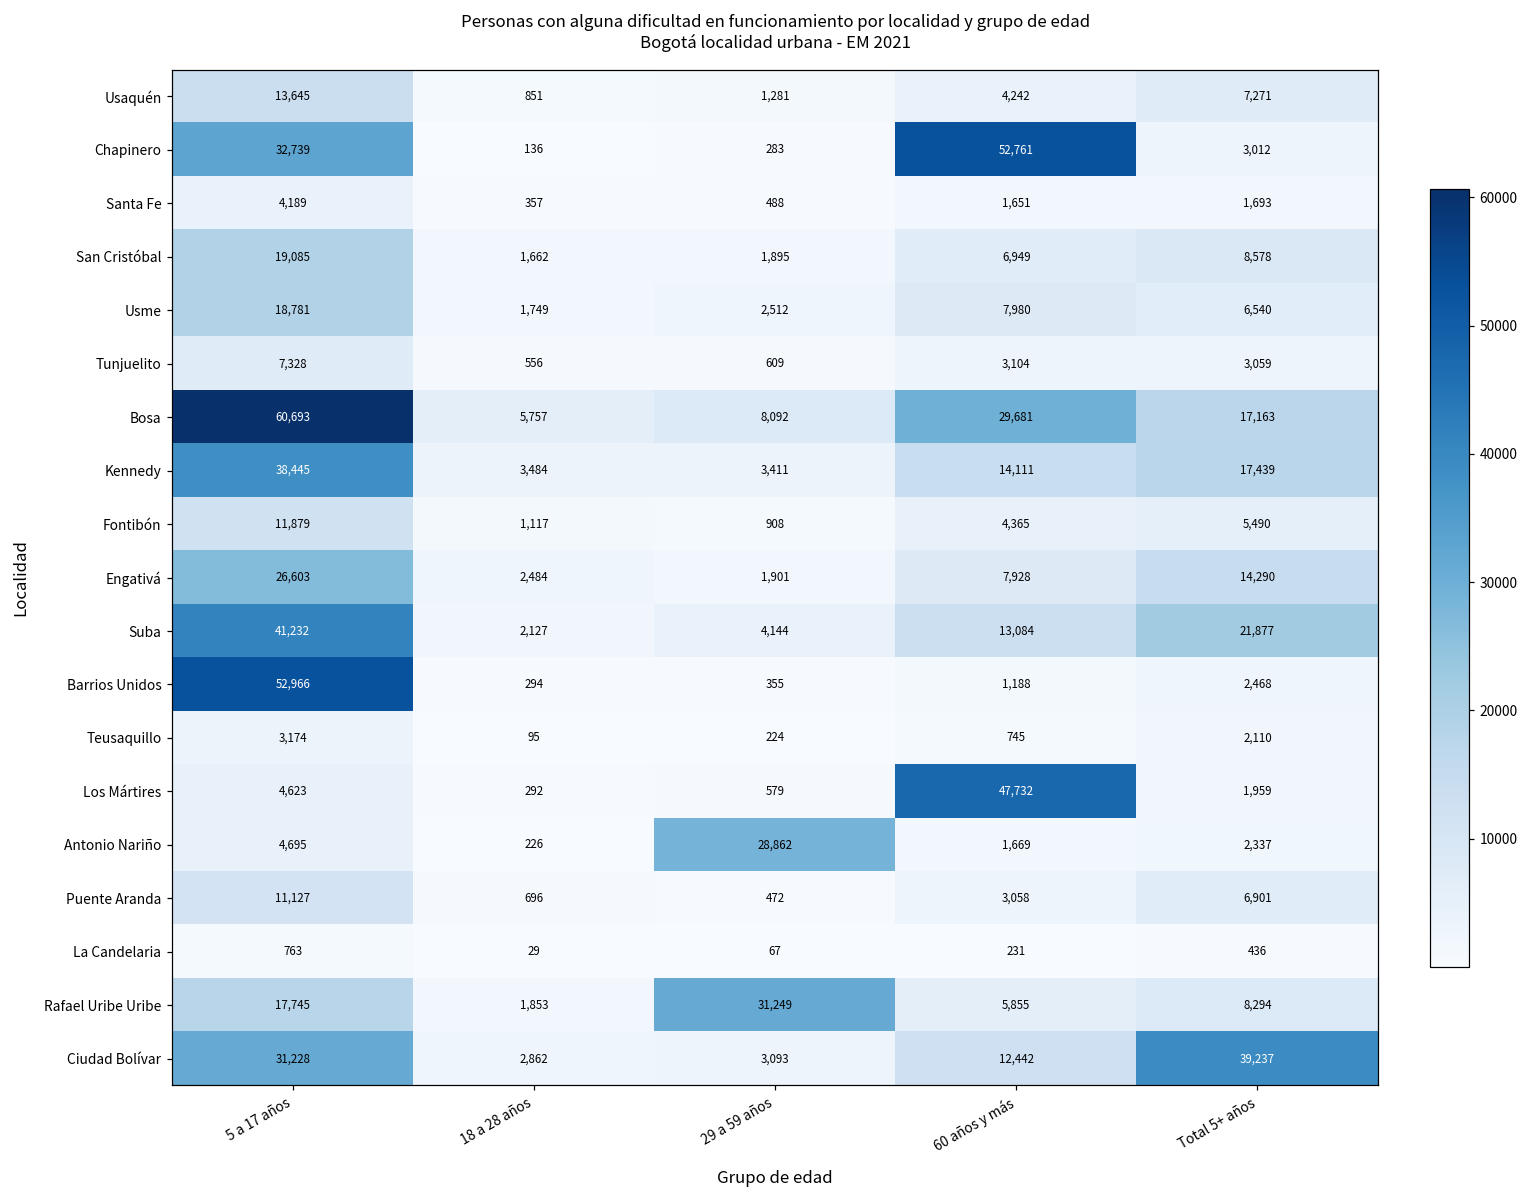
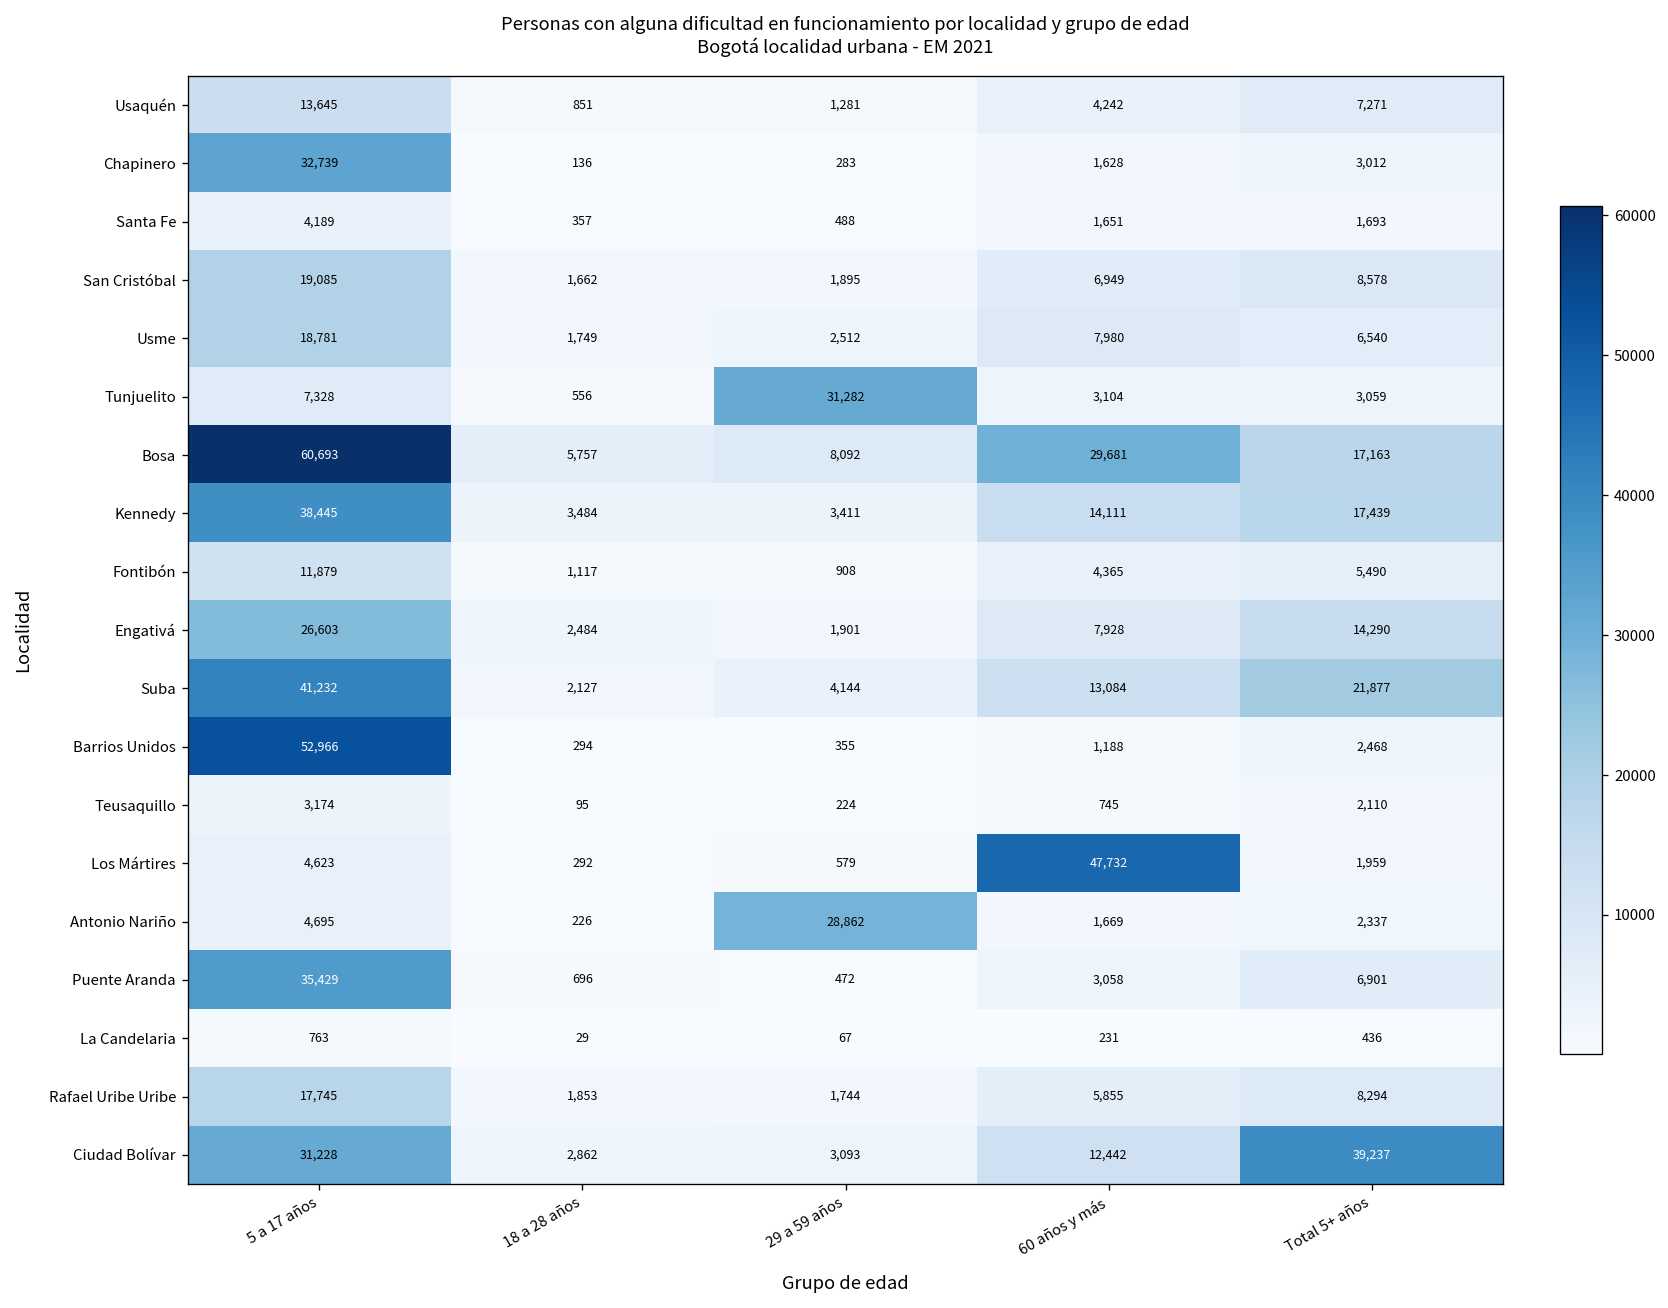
Chapinero, 60 años y más: 52,761 -> 1,628
Tunjuelito, 29 a 59 años: 609 -> 31,282
Puente Aranda, 5 a 17 años: 11,127 -> 35,429
Rafael Uribe Uribe, 29 a 59 años: 31,249 -> 1,744
